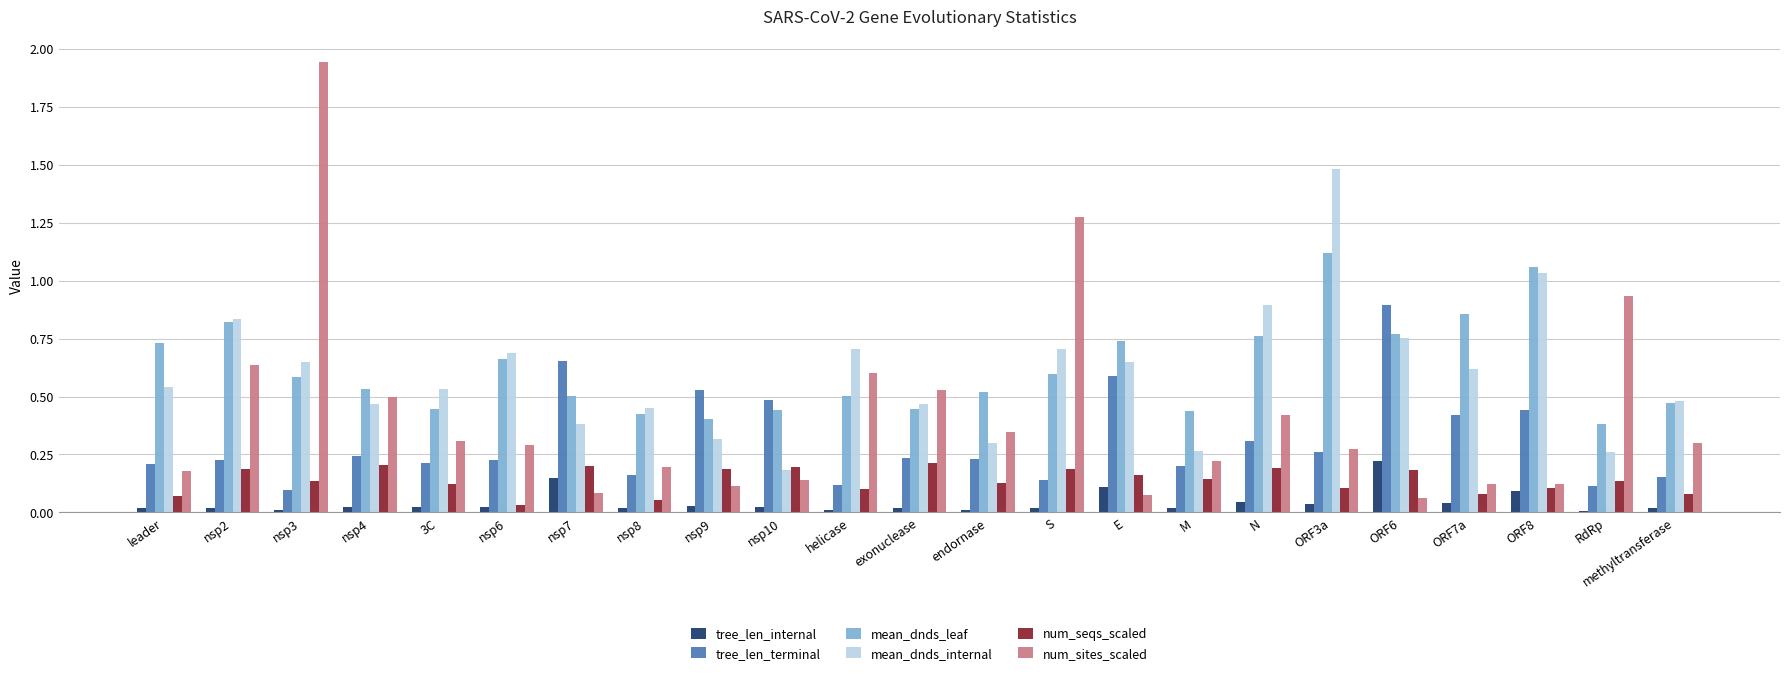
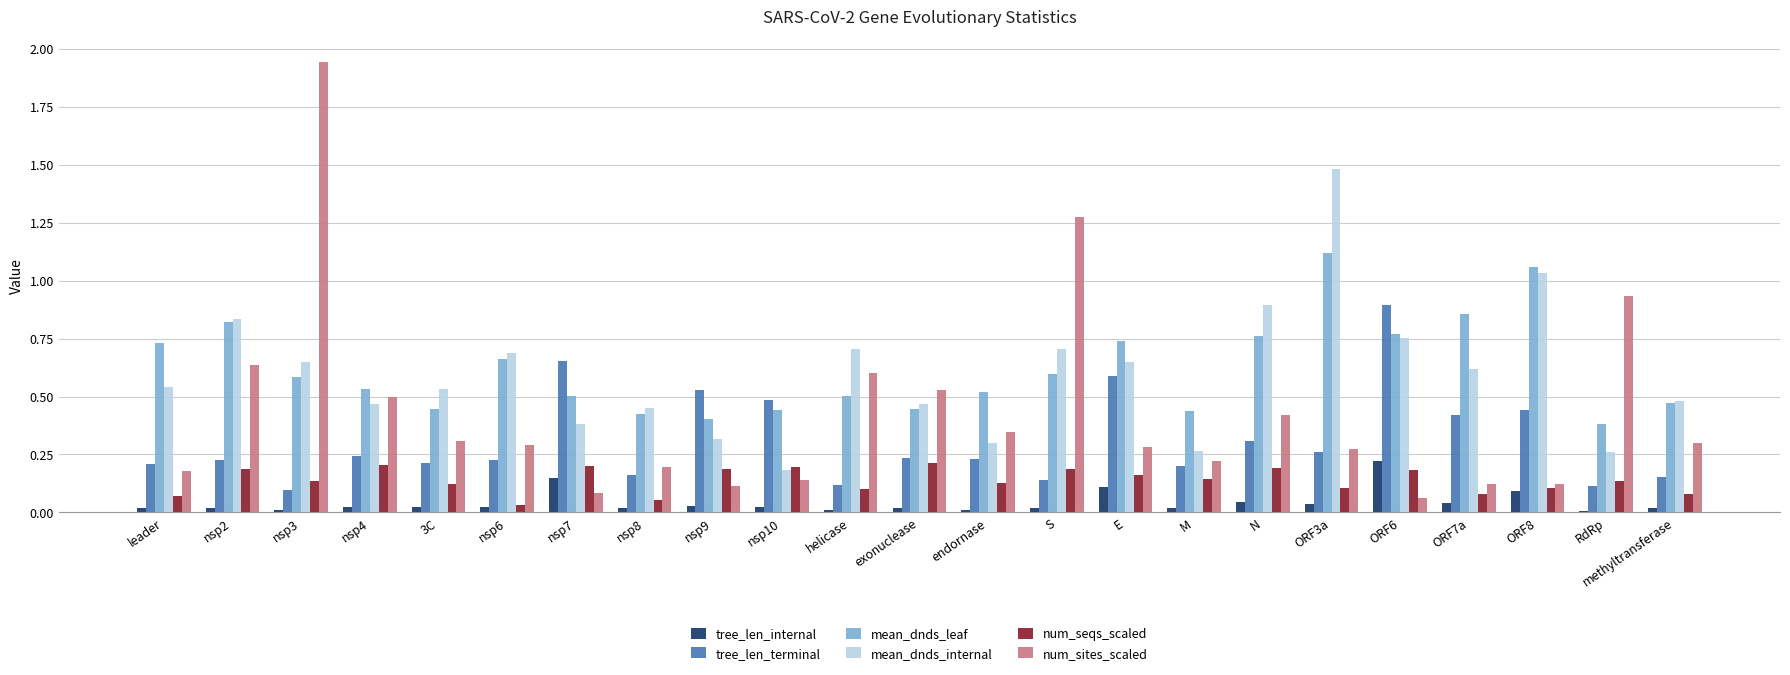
num_sites_scaled, E: 0.08 -> 0.28
